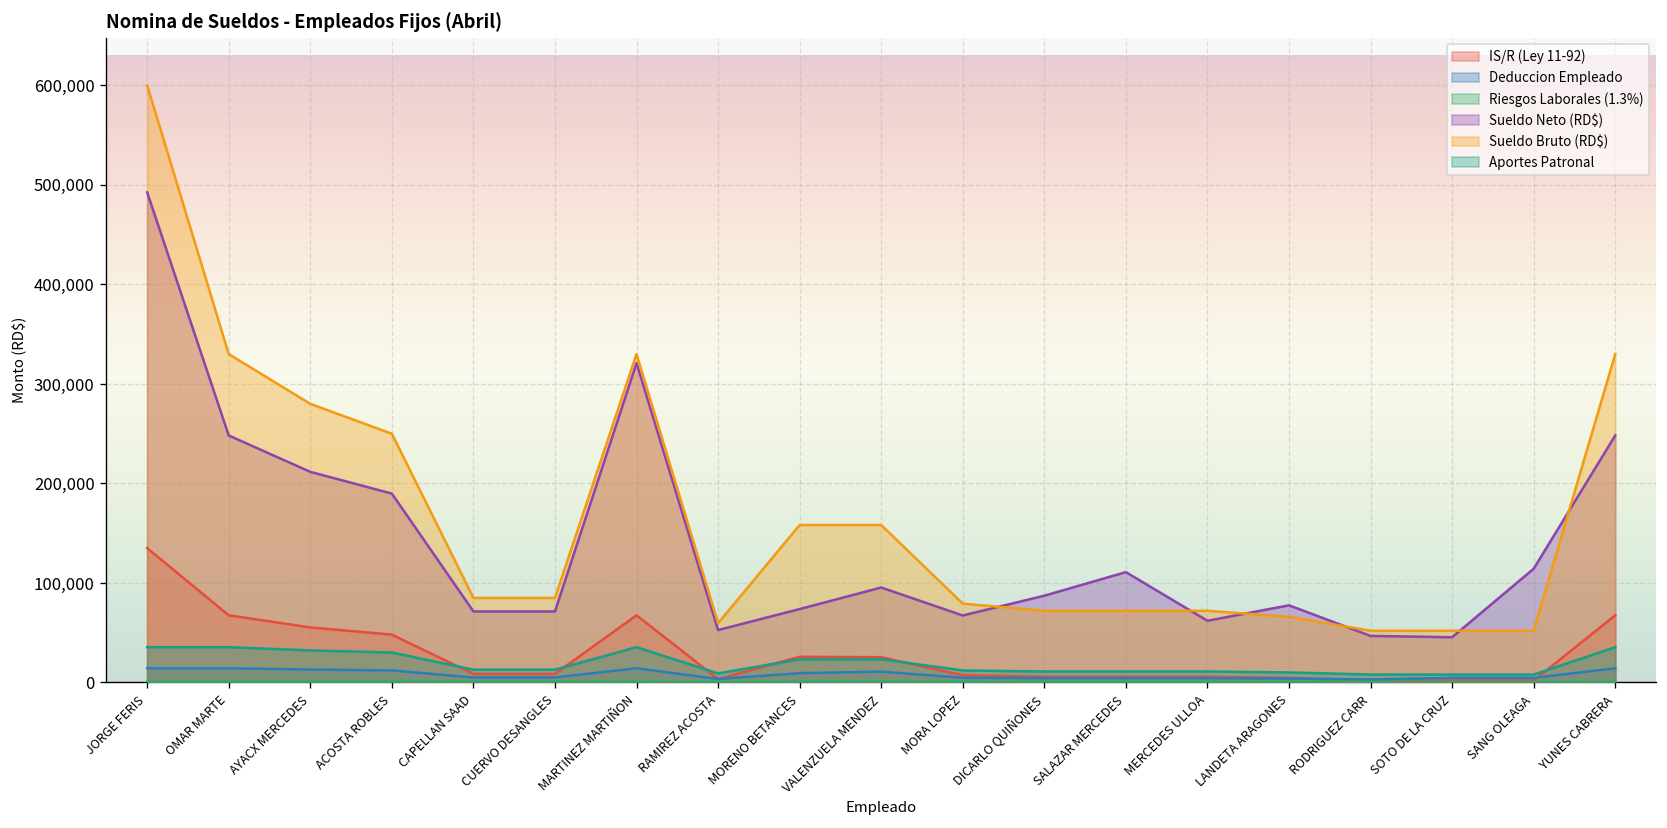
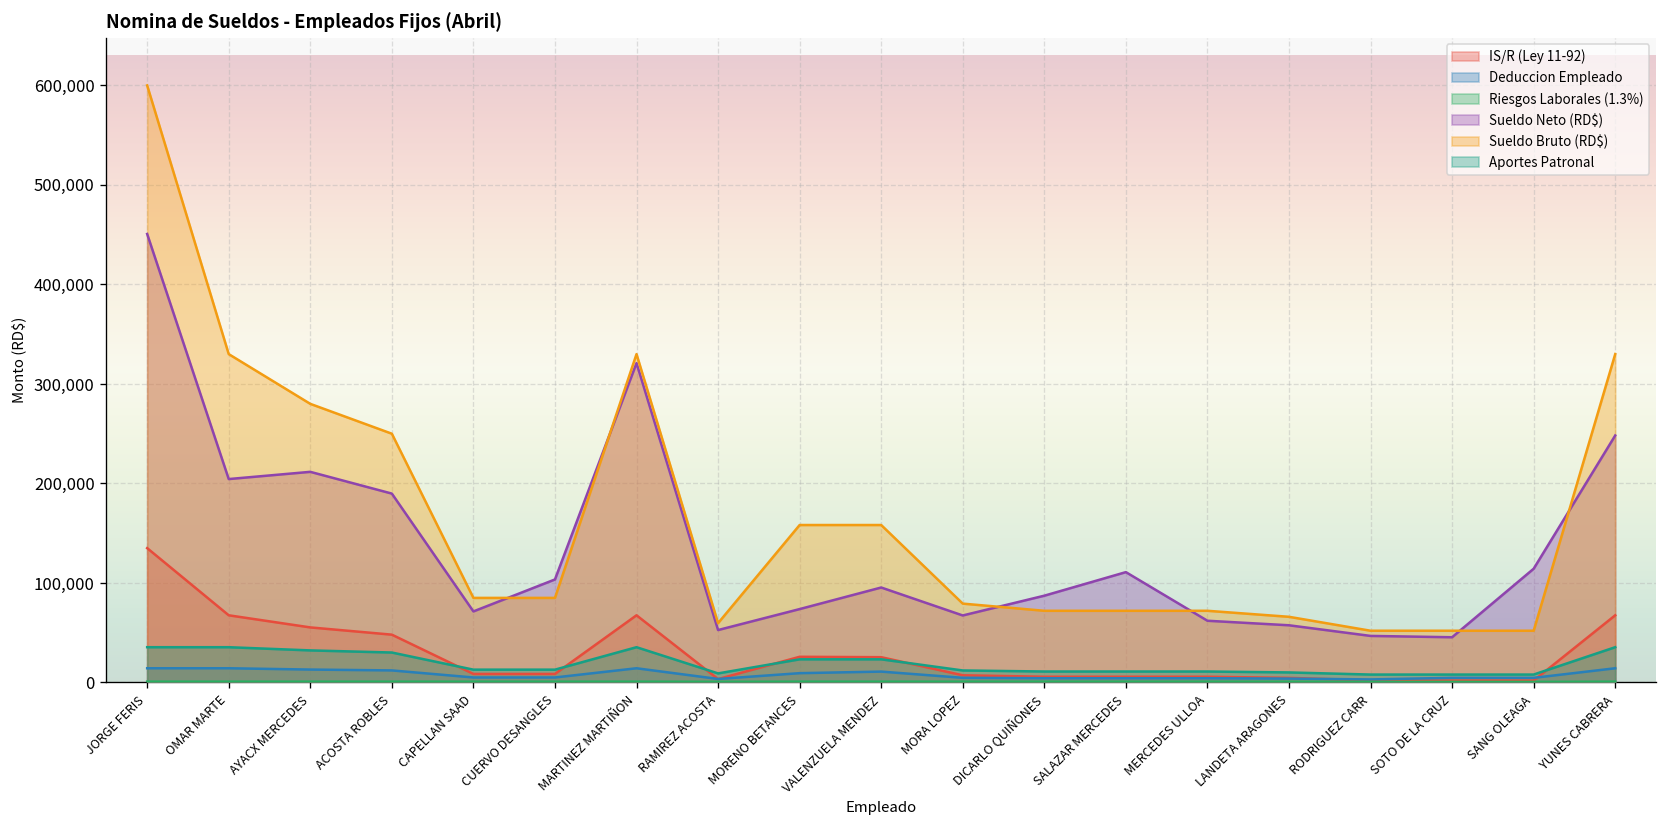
Sueldo Neto (RD$), JORGE FERIS: 490,000 -> 450,000
Sueldo Neto (RD$), OMAR MARTE: 250,000 -> 200,000
Sueldo Neto (RD$), CUERVO DESANGLES: 70,000 -> 100,000
Sueldo Neto (RD$), LANDETA ARAGONES: 80,000 -> 60,000
